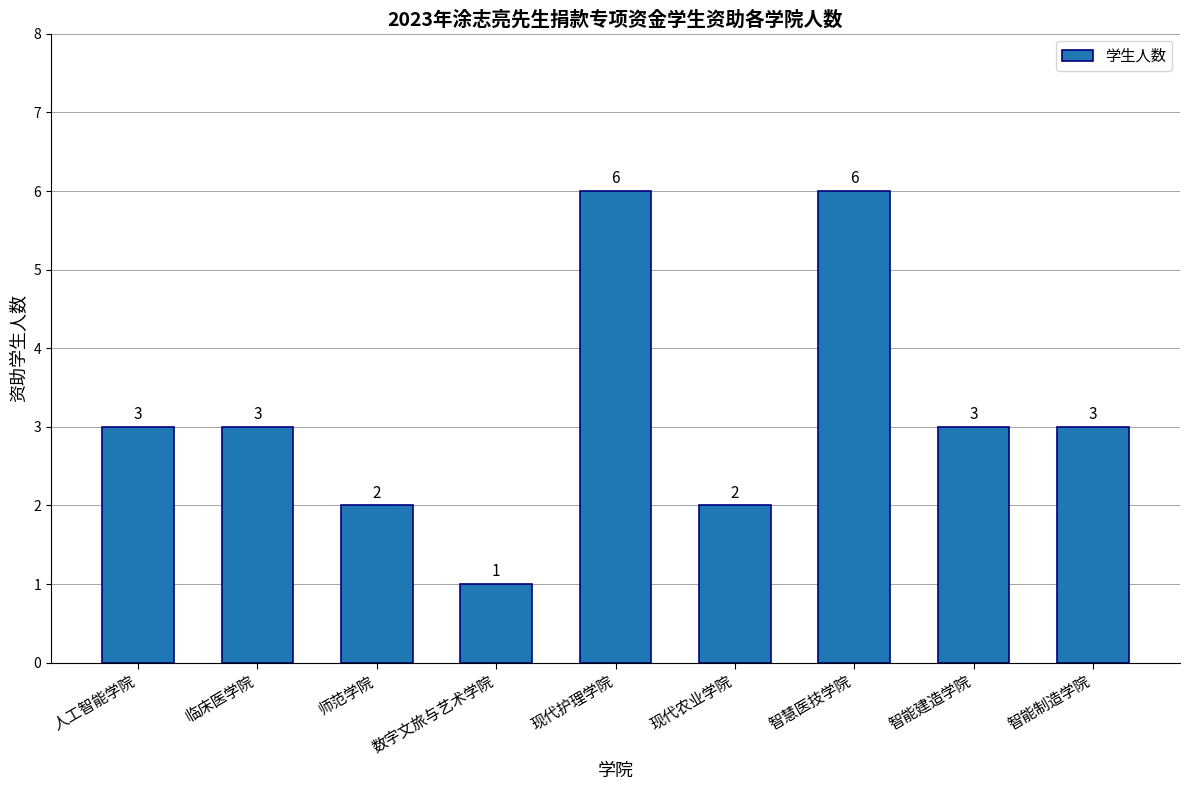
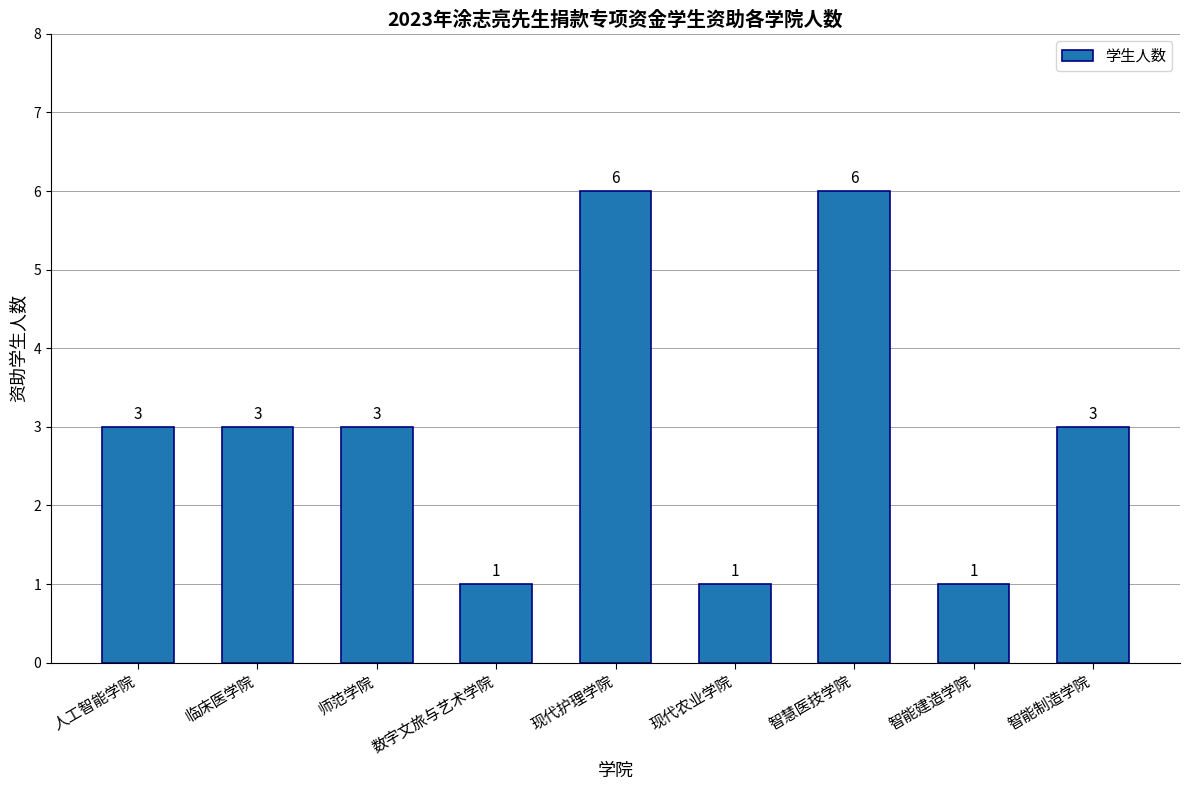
师范学院: 2 -> 3
现代农业学院: 2 -> 1
智能建造学院: 3 -> 1
